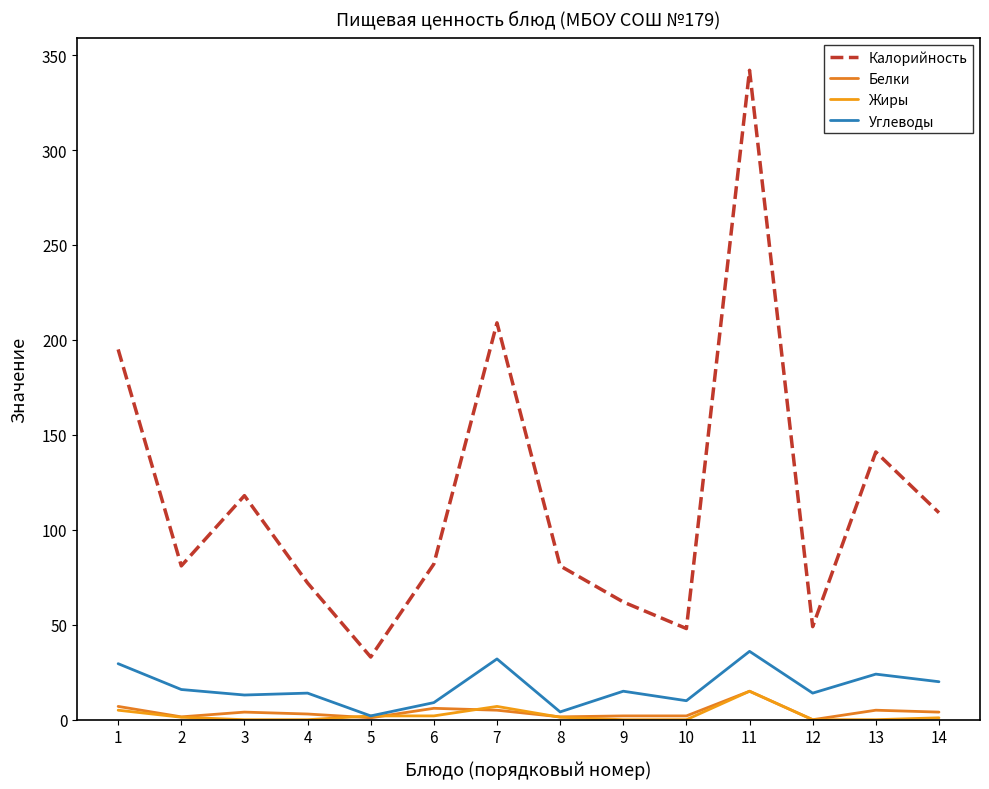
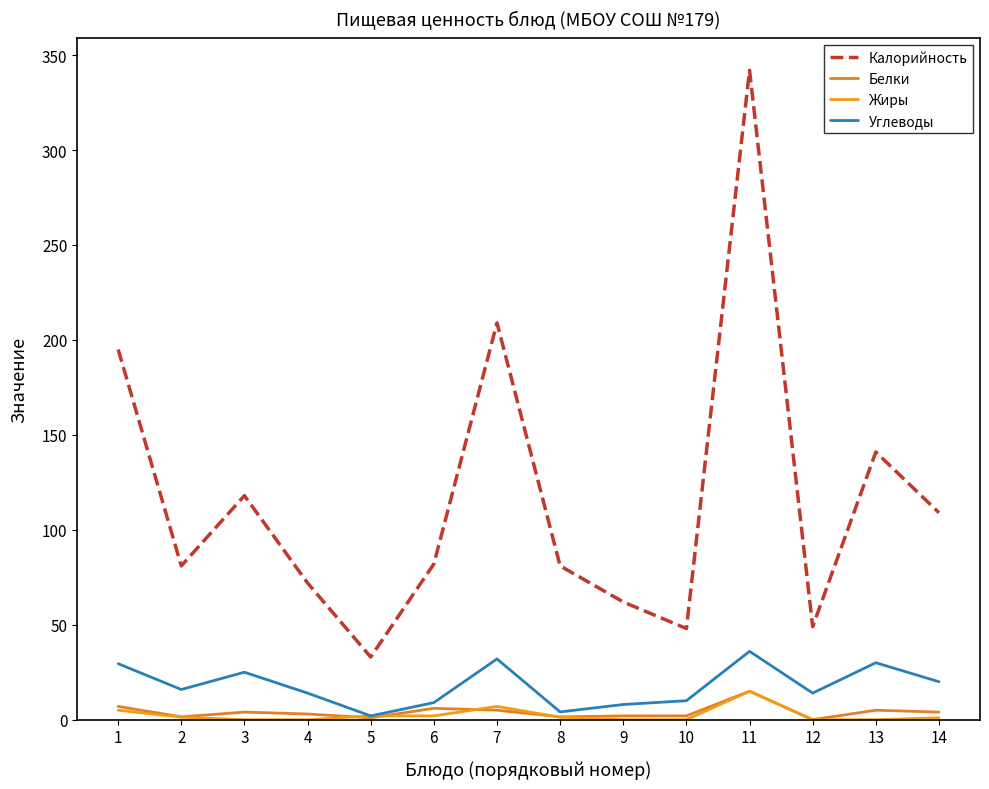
Углеводы, 3: 13 -> 25
Углеводы, 9: 15 -> 8
Углеводы, 13: 24 -> 30
